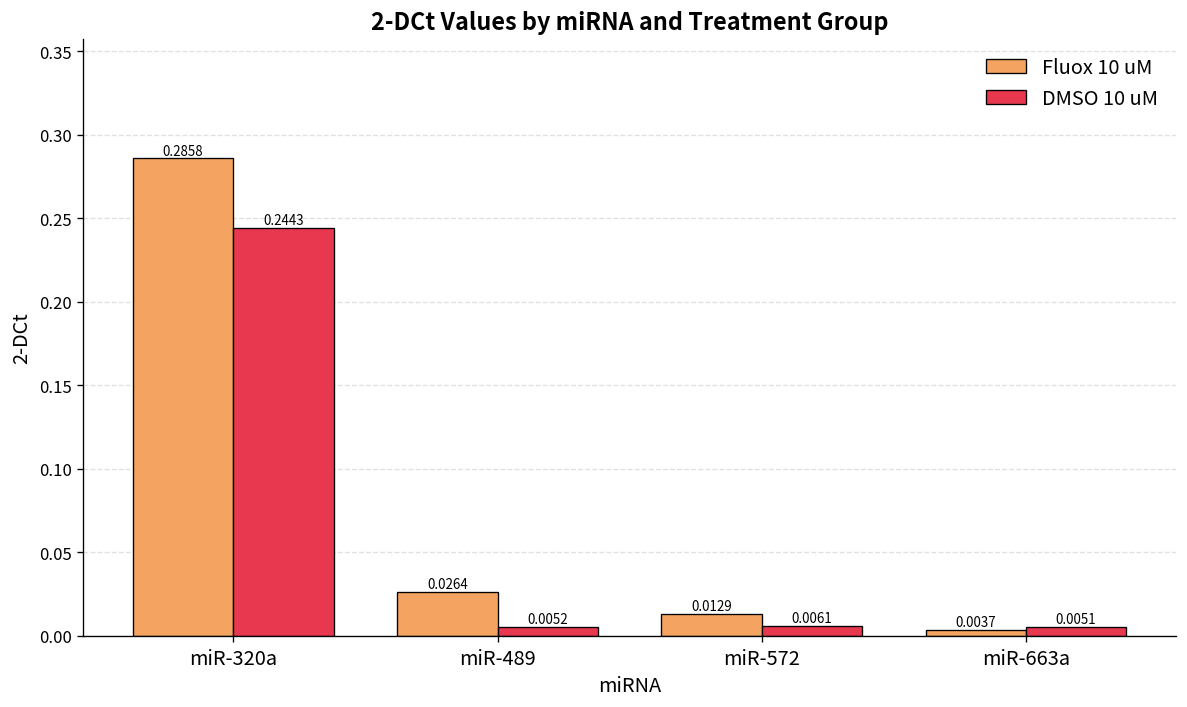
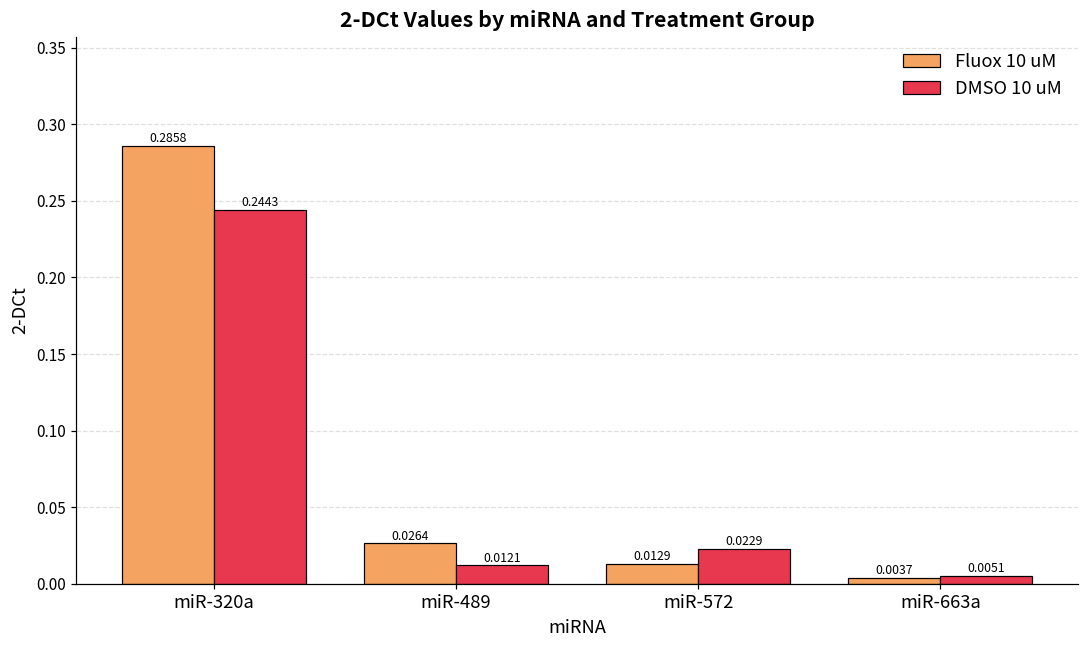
DMSO 10 uM, miR-489: 0.0052 -> 0.0121
DMSO 10 uM, miR-572: 0.0061 -> 0.0229
